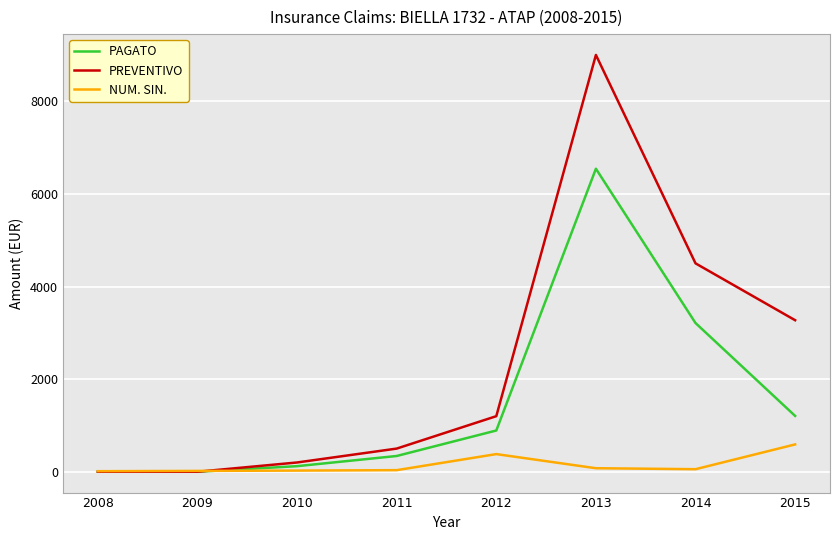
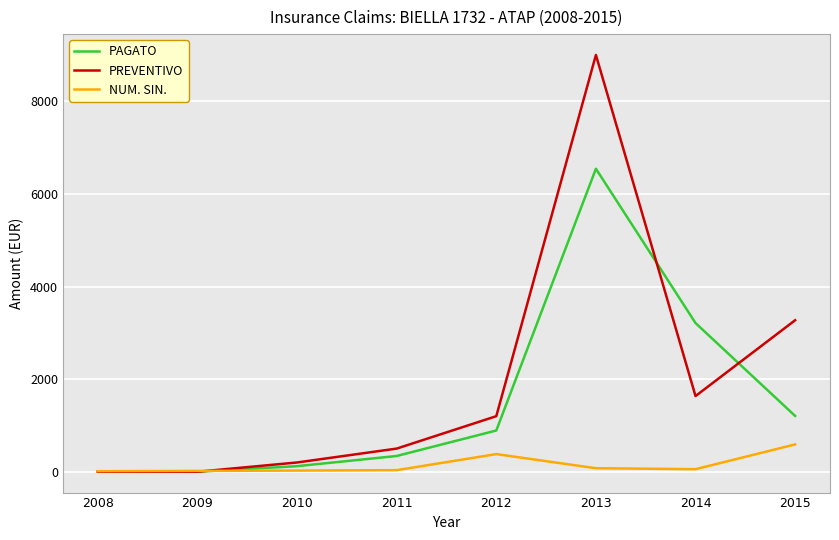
PREVENTIVO, 2014: 4500 -> 1600
